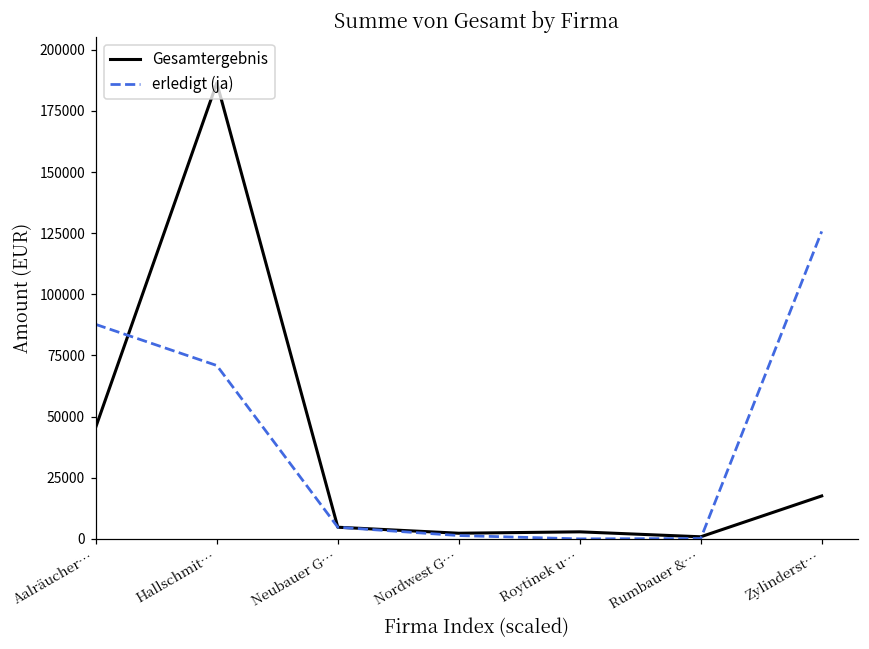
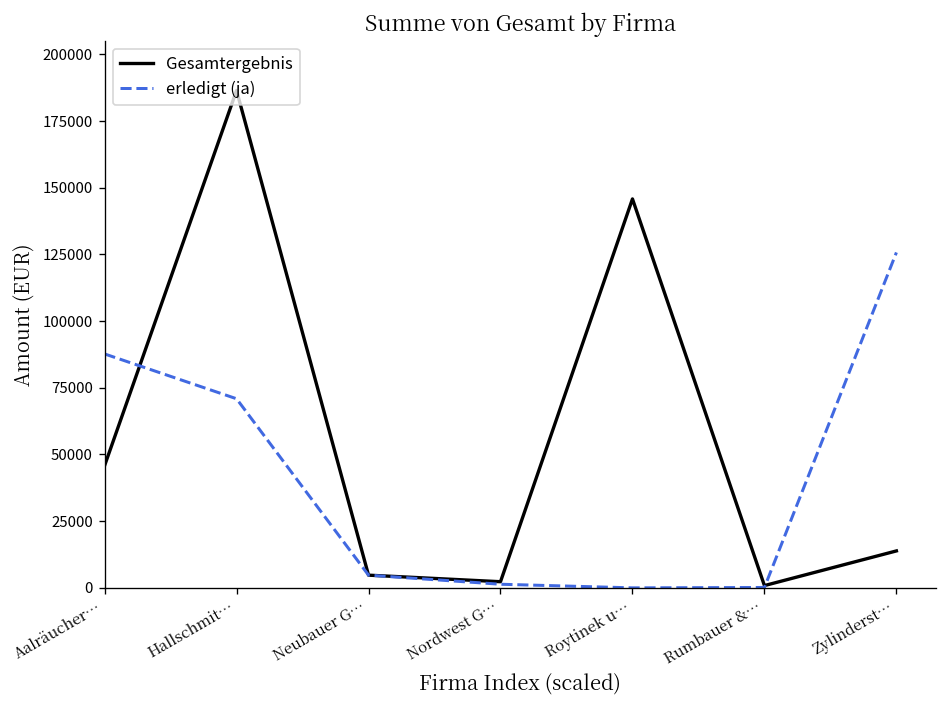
Gesamtergebnis, Roytinek u…: 3000 -> 146000
Gesamtergebnis, Zylinderst…: 18000 -> 14000
